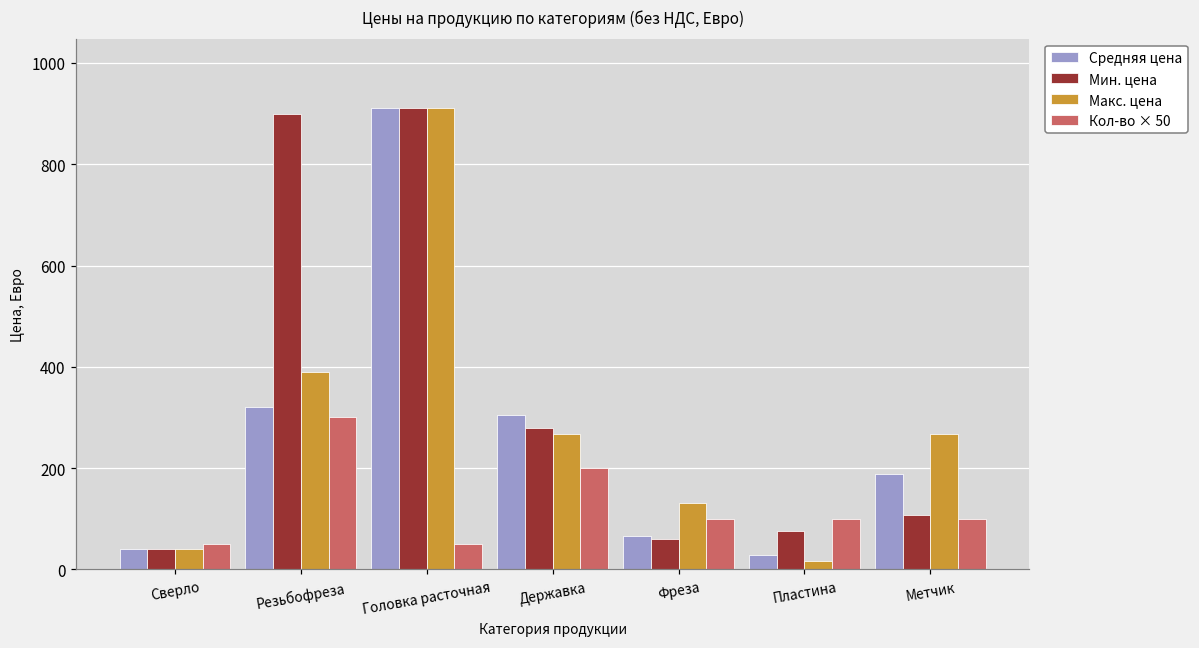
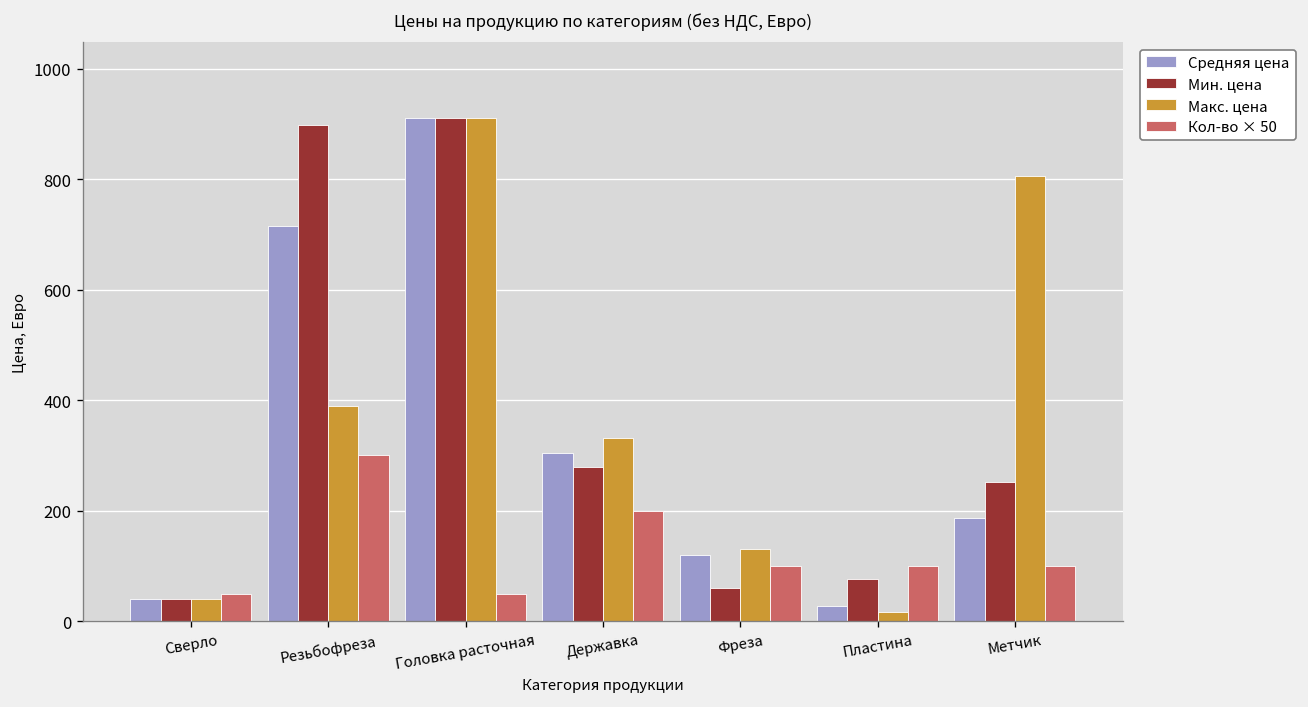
Средняя цена, Резьбофреза: 320 -> 710
Макс. цена, Державка: 270 -> 330
Средняя цена, Фреза: 70 -> 120
Мин. цена, Метчик: 110 -> 250
Макс. цена, Метчик: 270 -> 810
